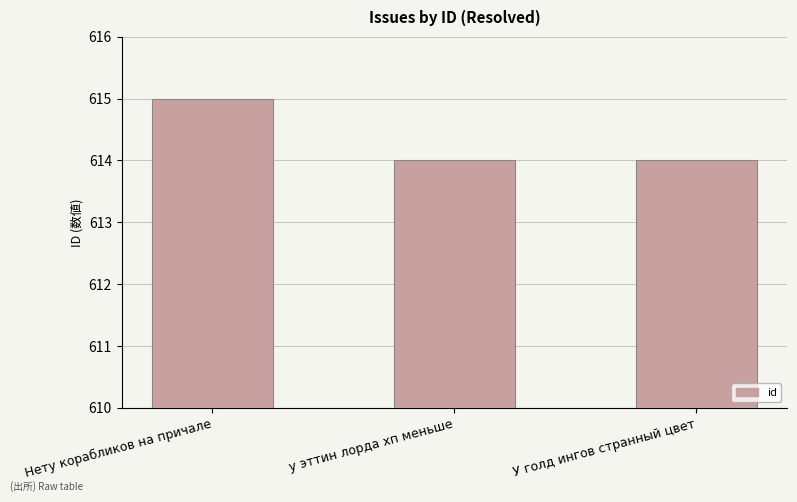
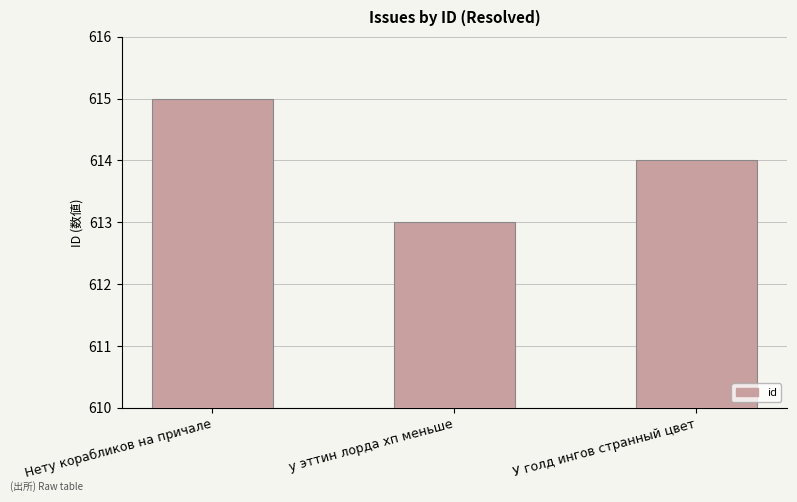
у эттин лорда хп меньше: 614 -> 613
